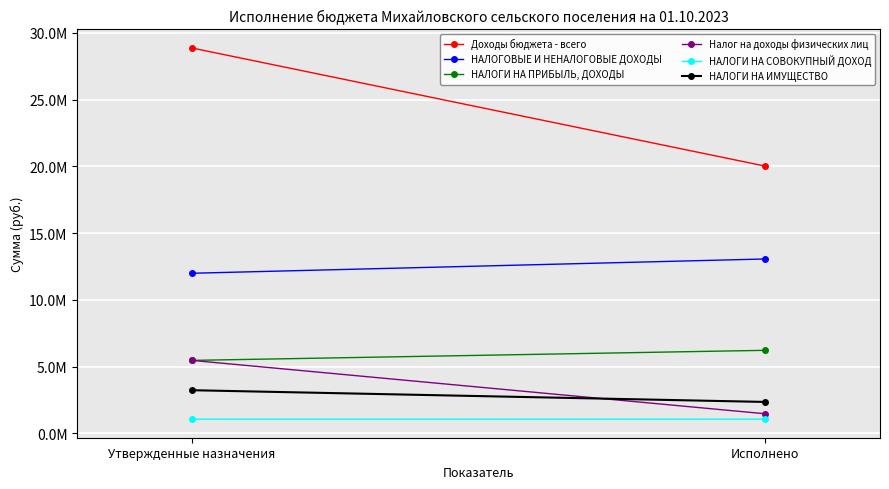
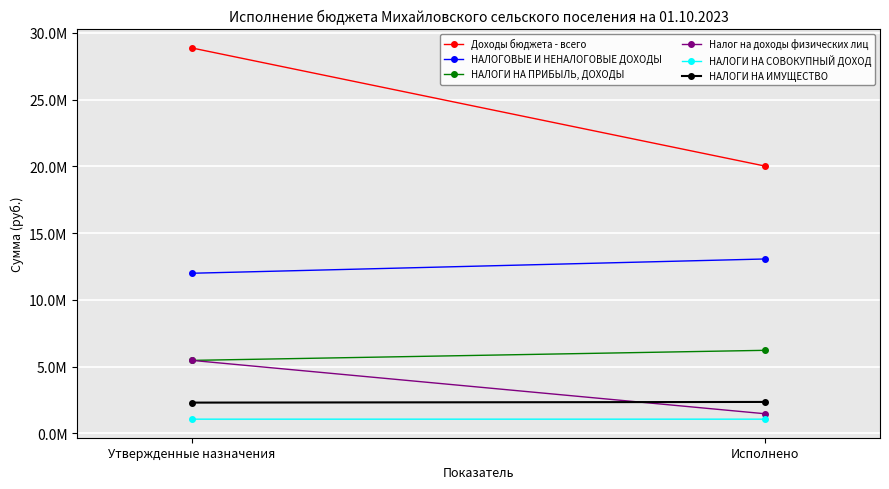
НАЛОГИ НА ИМУЩЕСТВО, Утвержденные назначения: 3200000 -> 2300000
